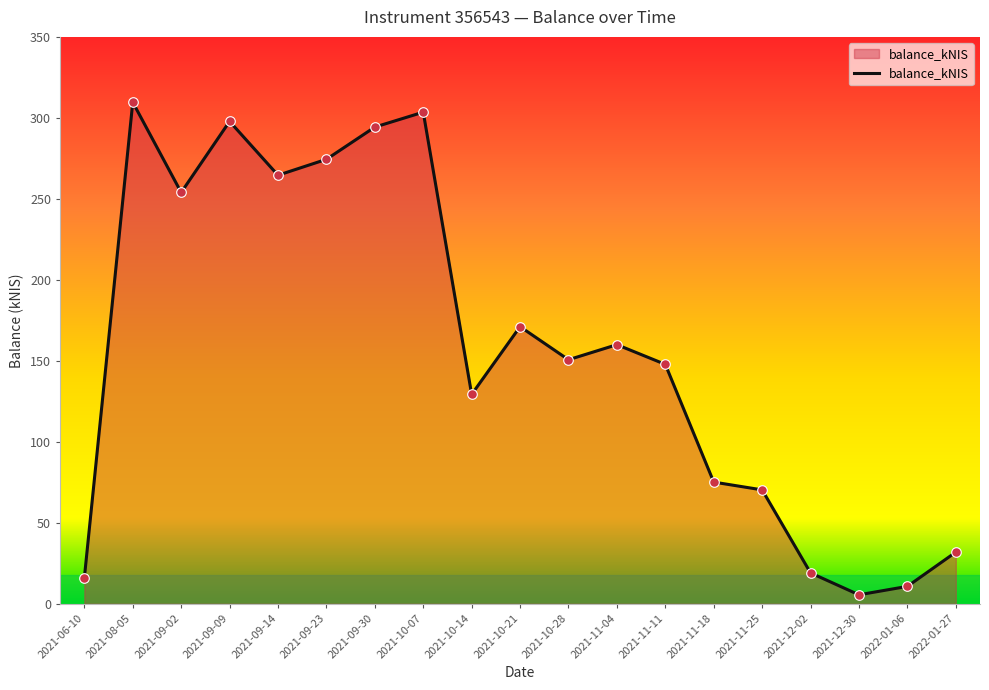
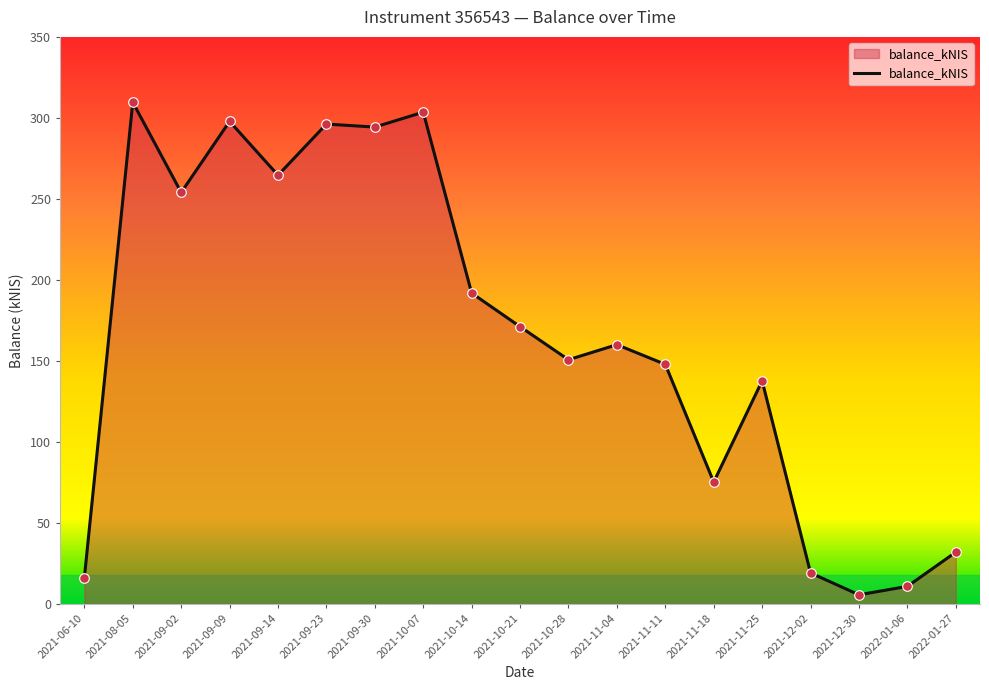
2021-09-23: 274 -> 296
2021-10-14: 129 -> 192
2021-11-25: 70 -> 138
